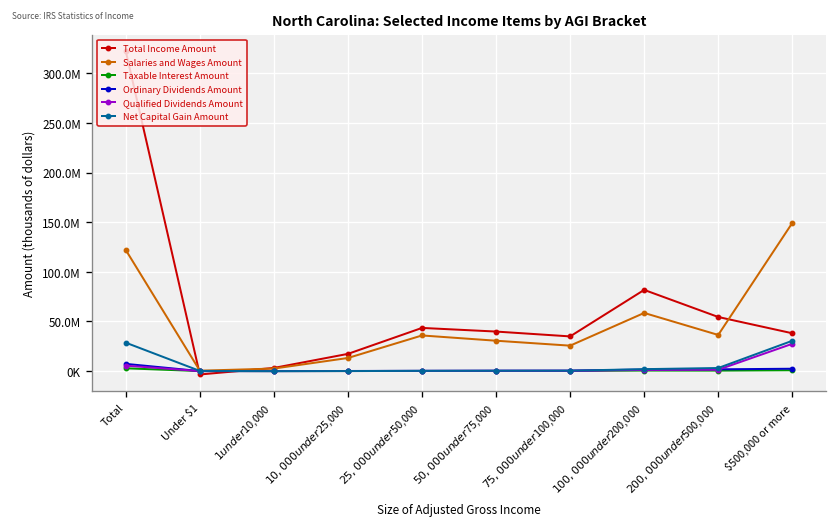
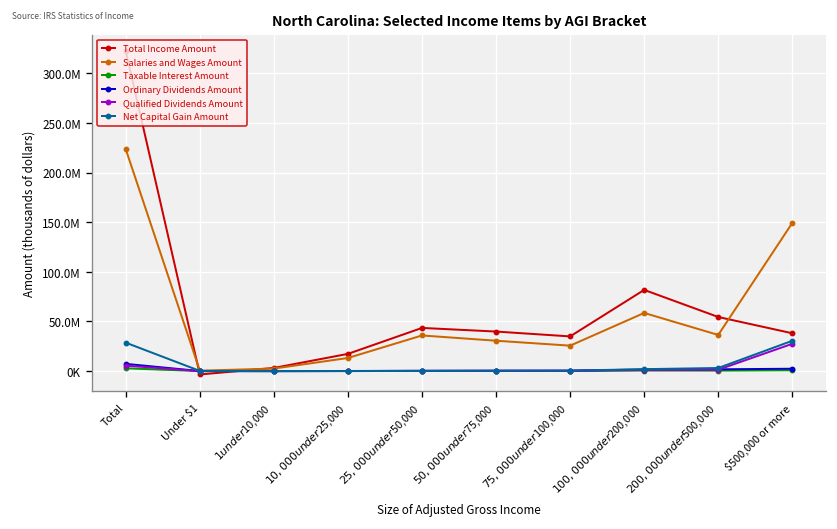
Salaries and Wages Amount, Total: 120000000 -> 220000000
